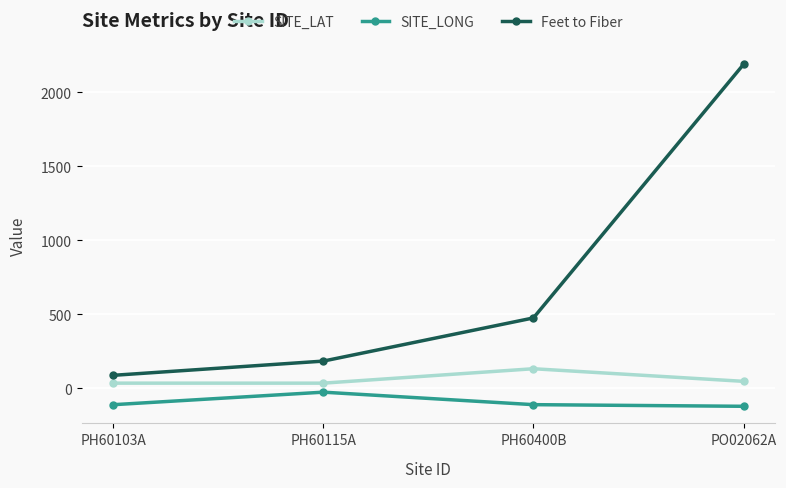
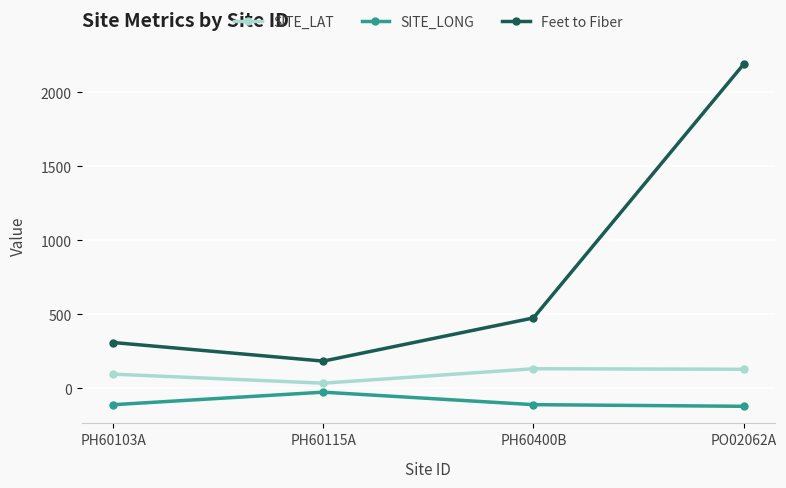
SITE_LAT, PH60103A: 30 -> 90
Feet to Fiber, PH60103A: 90 -> 310
SITE_LAT, PO02062A: 50 -> 130
